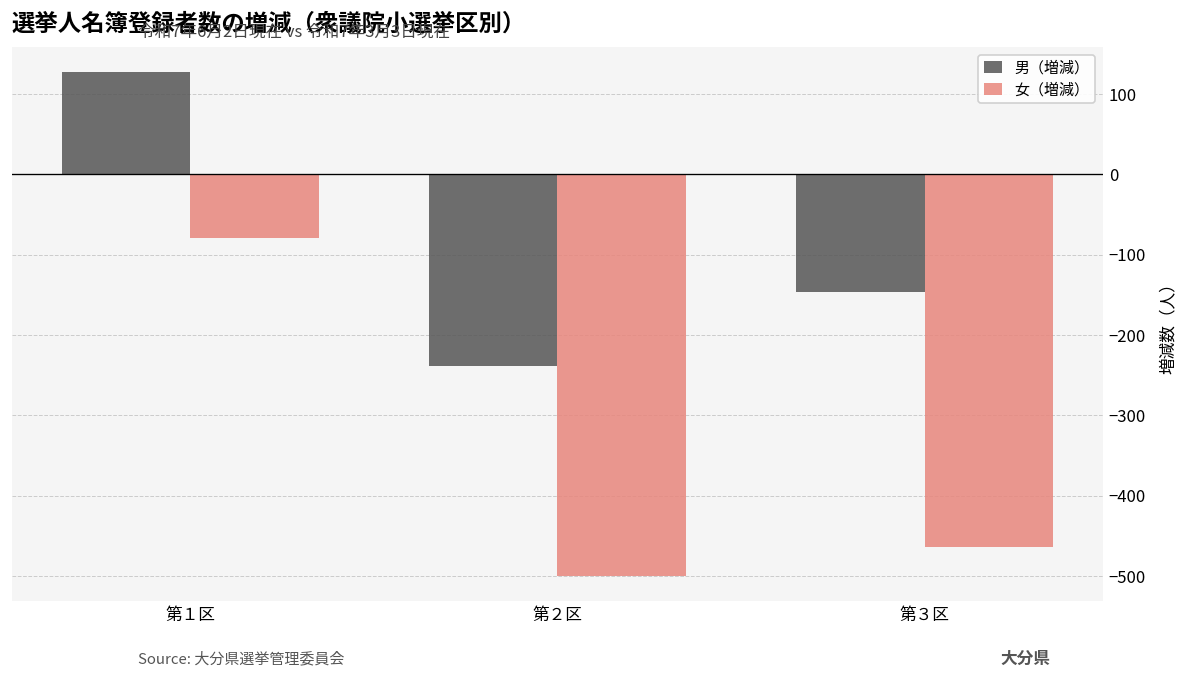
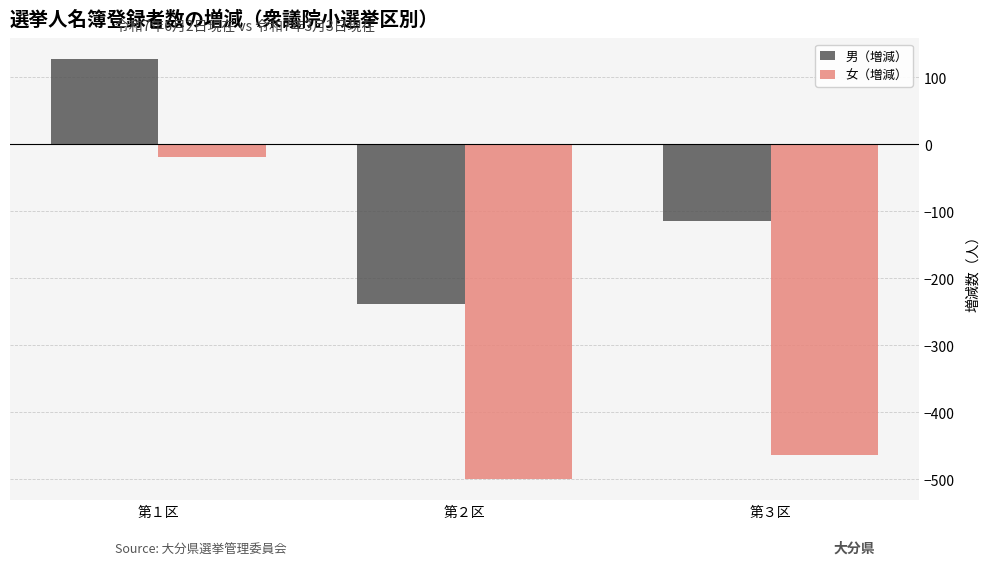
女（増減）, 第１区: -80 -> -20
男（増減）, 第３区: -150 -> -120
